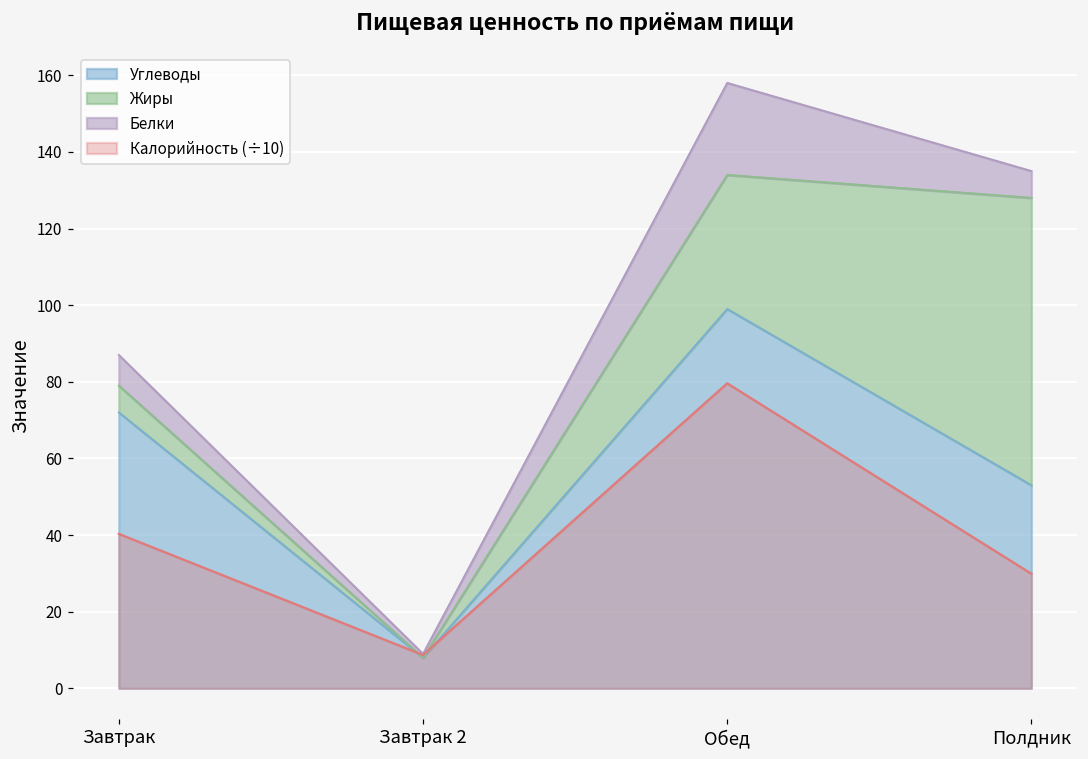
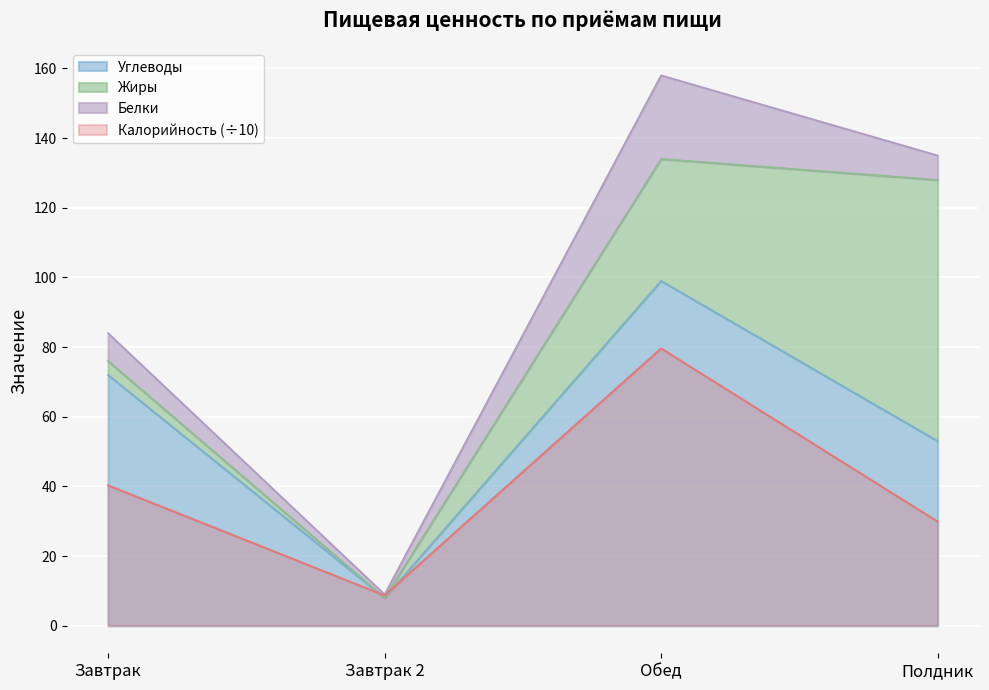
Жиры, Завтрак: 7 -> 4
